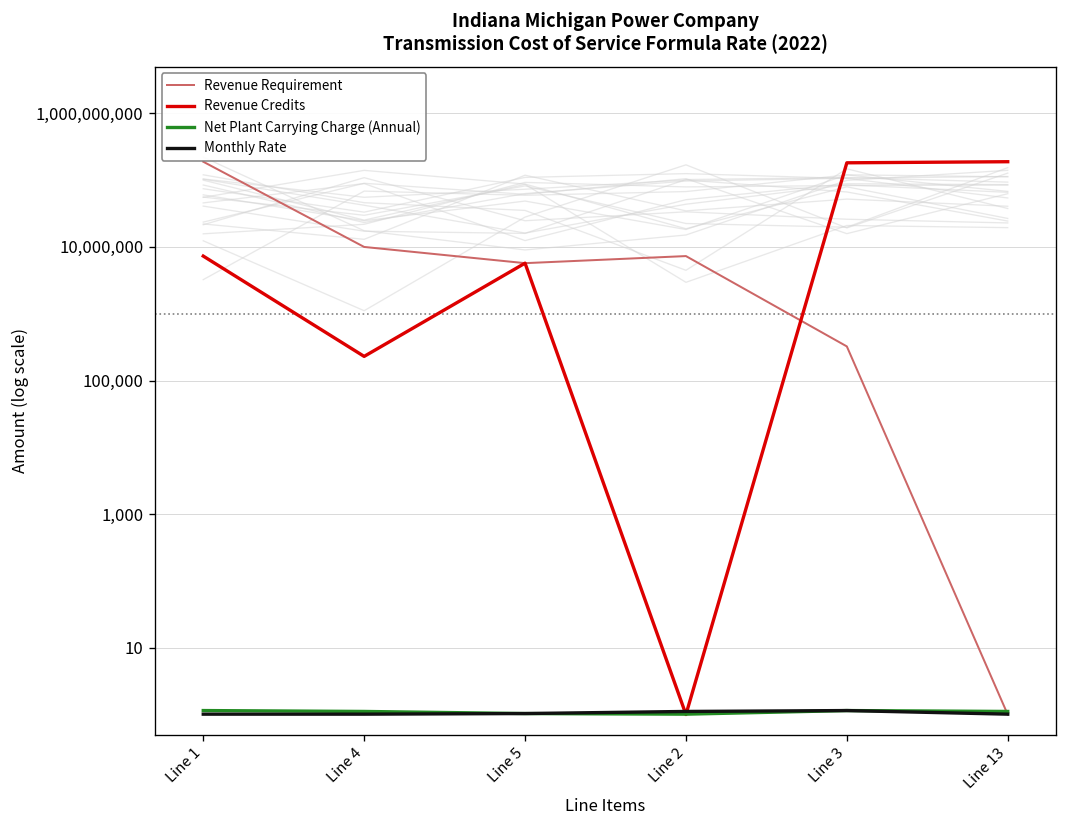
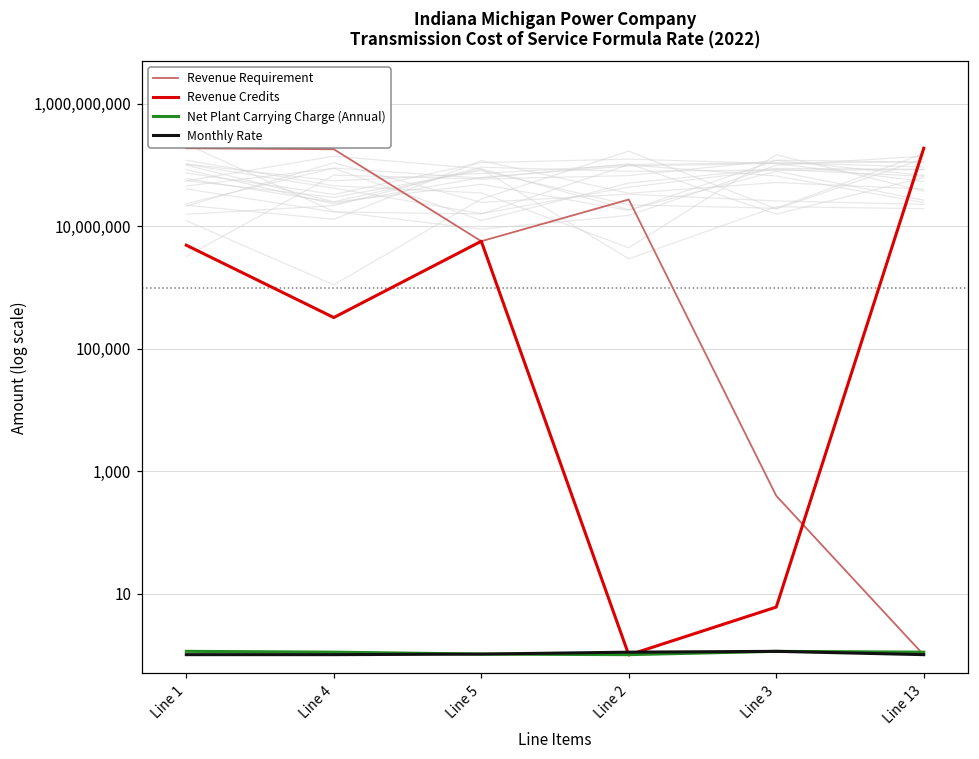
Revenue Credits, Line 1: 7,000,000 -> 5,000,000
Revenue Requirement, Line 4: 10,000,000 -> 180,000,000
Revenue Credits, Line 4: 230,000 -> 300,000
Revenue Requirement, Line 2: 7,000,000 -> 30,000,000
Revenue Requirement, Line 3: 300,000 -> 400
Revenue Credits, Line 3: 180,000,000 -> 6
